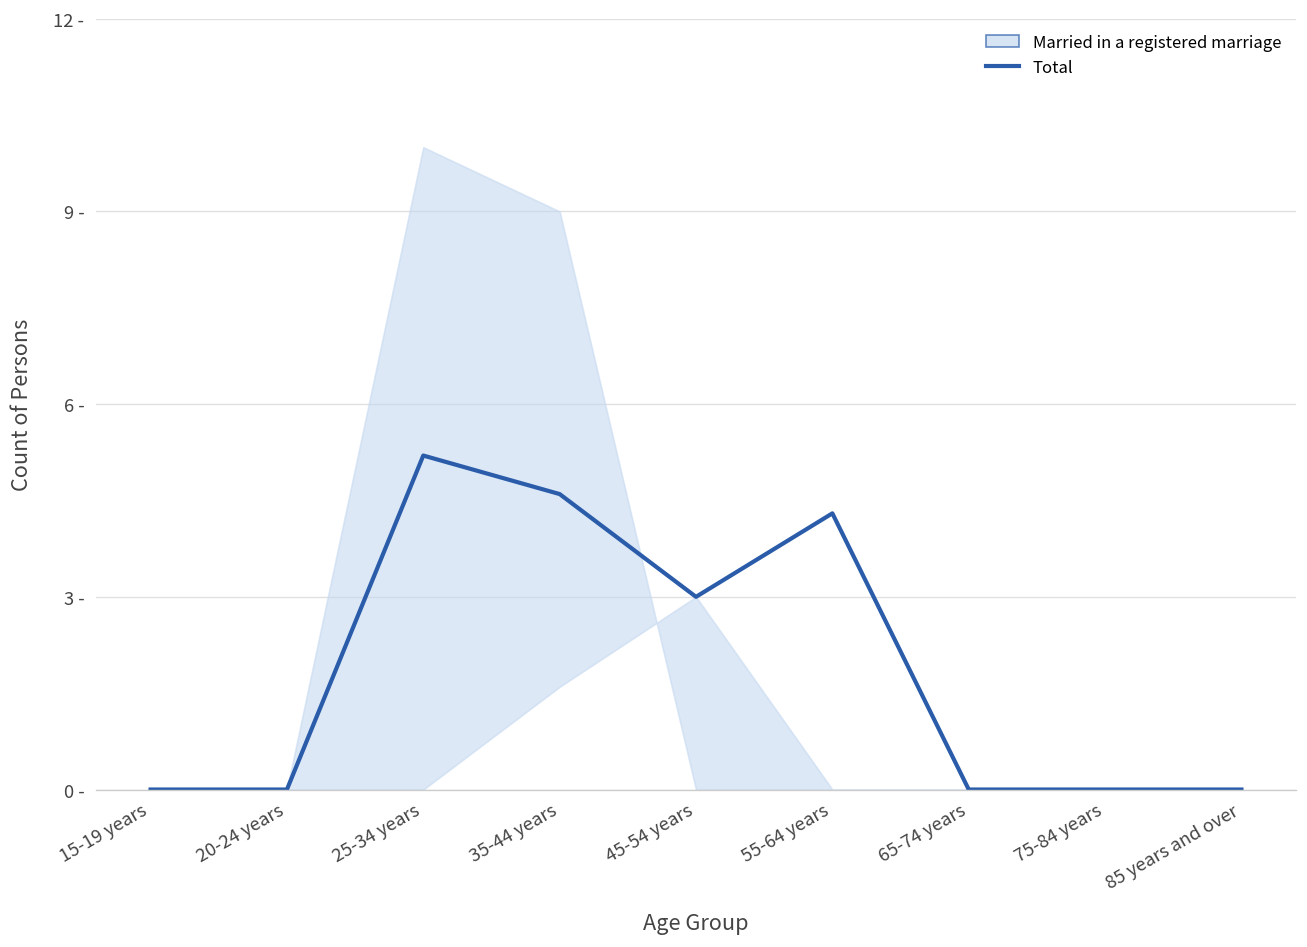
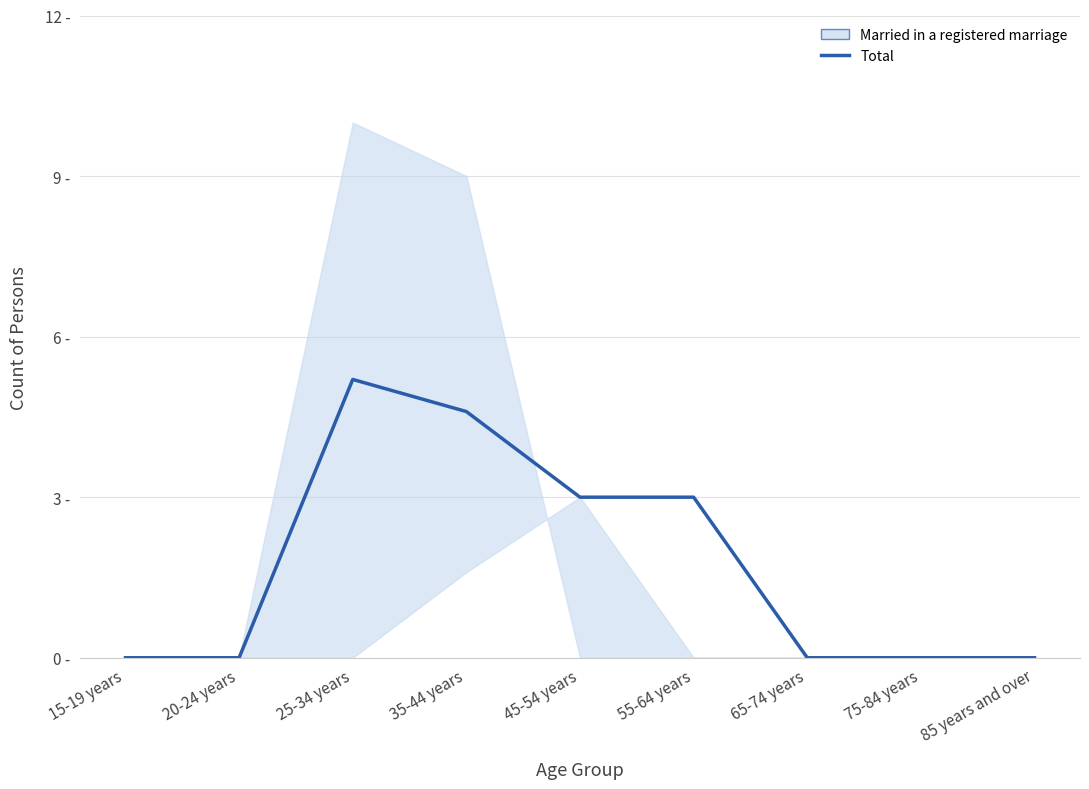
Total, 55-64 years: 4.3 - -> 3.0 -
